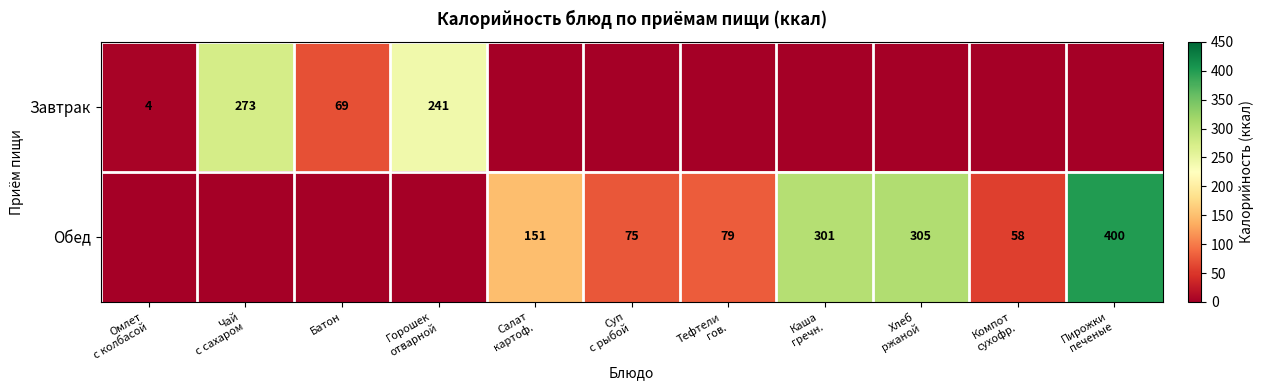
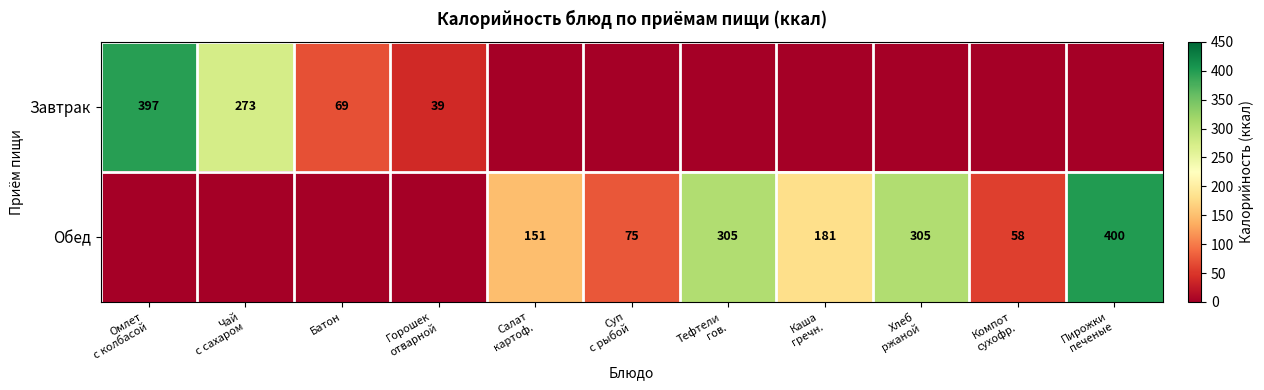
Завтрак, Омлет с колбасой: 4 -> 397
Завтрак, Горошек отварной: 241 -> 39
Обед, Тефтели гов.: 79 -> 305
Обед, Каша гречн.: 301 -> 181
